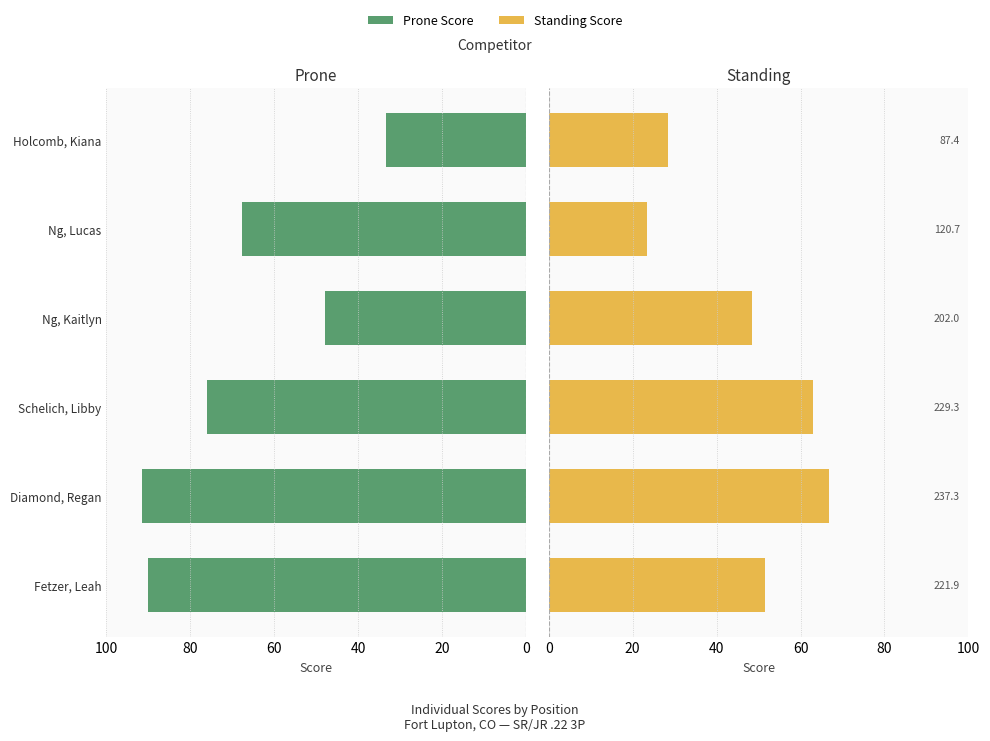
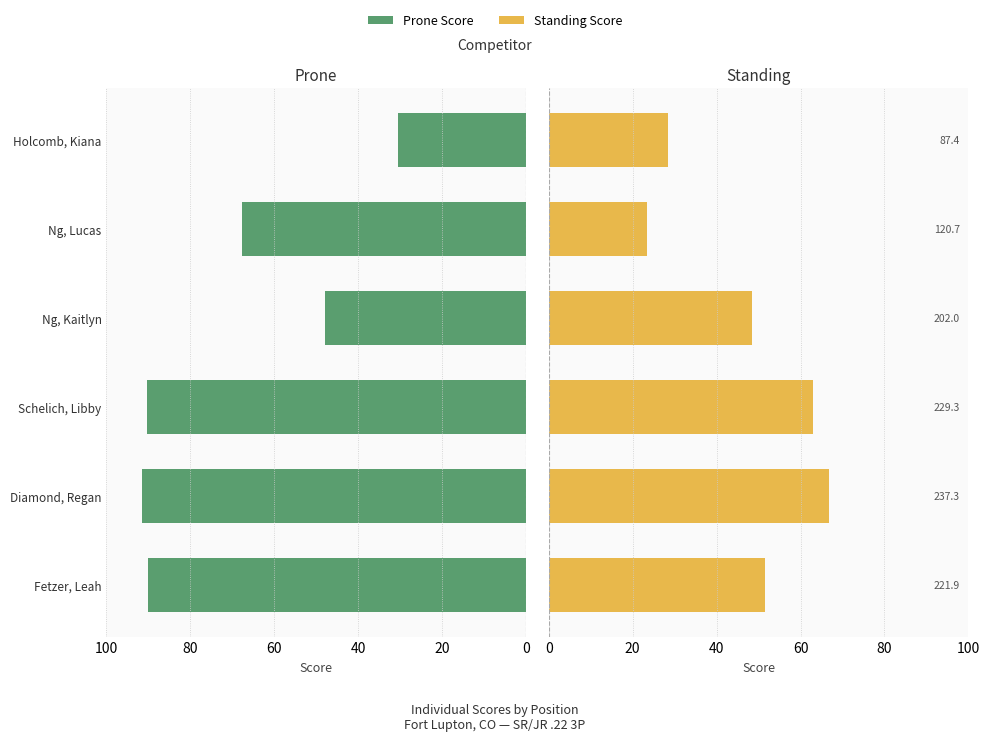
Prone, Holcomb, Kiana: 33 -> 30
Prone, Schelich, Libby: 76 -> 90
